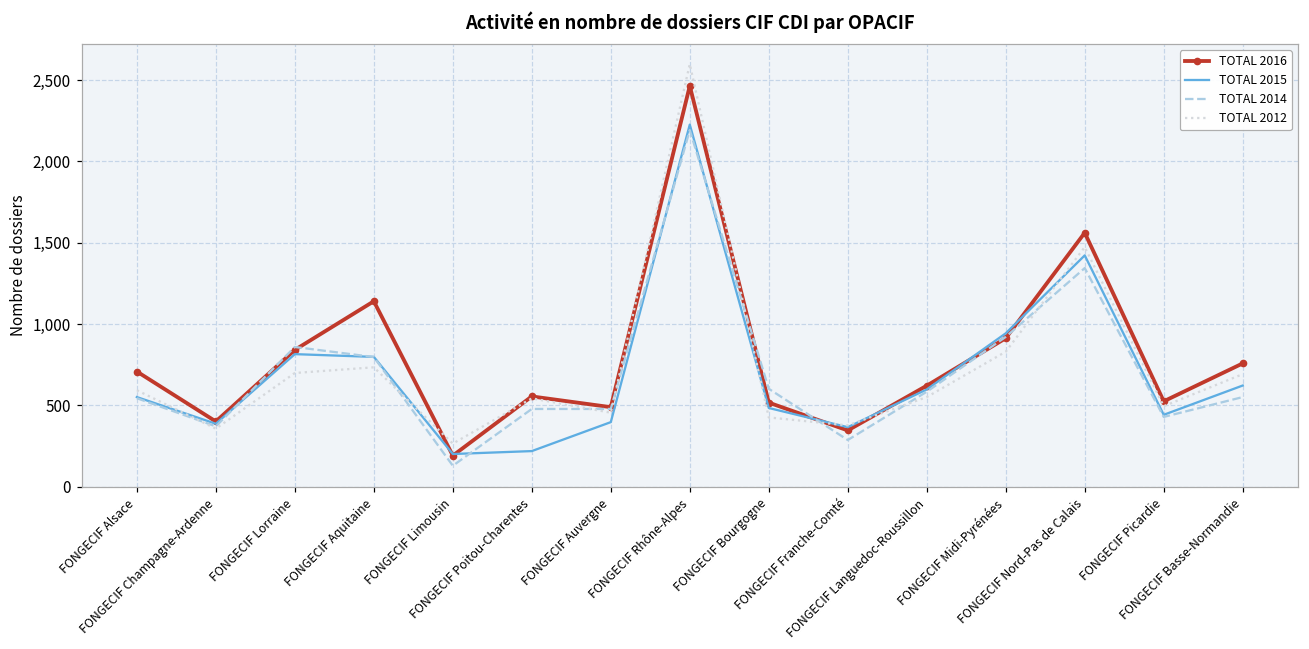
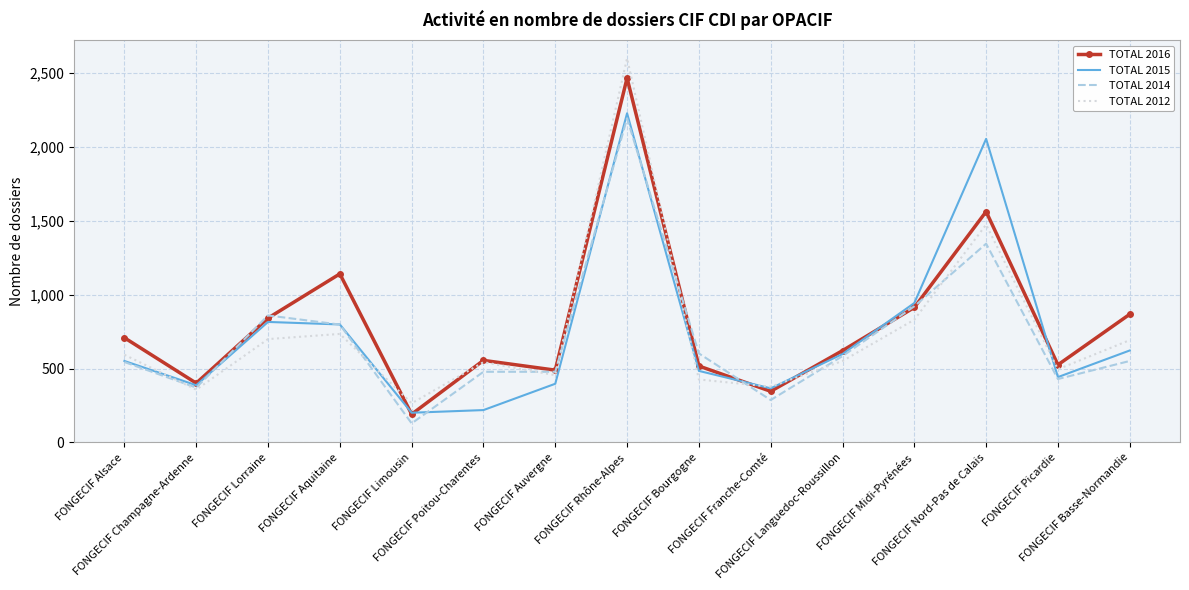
TOTAL 2015, FONGECIF Nord-Pas de Calais: 1,420 -> 2,050
TOTAL 2016, FONGECIF Basse-Normandie: 760 -> 870
